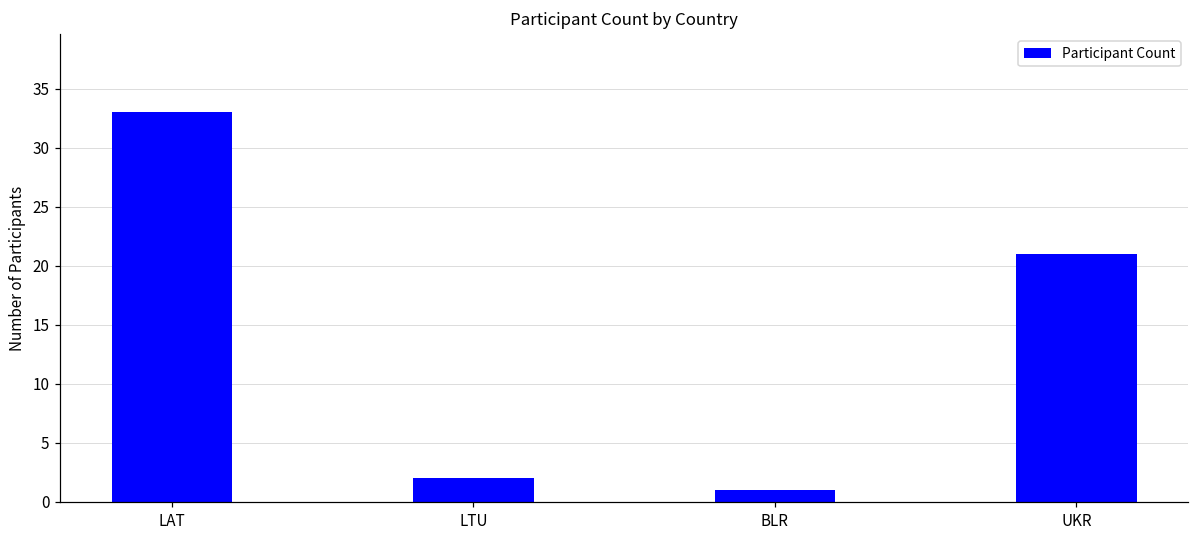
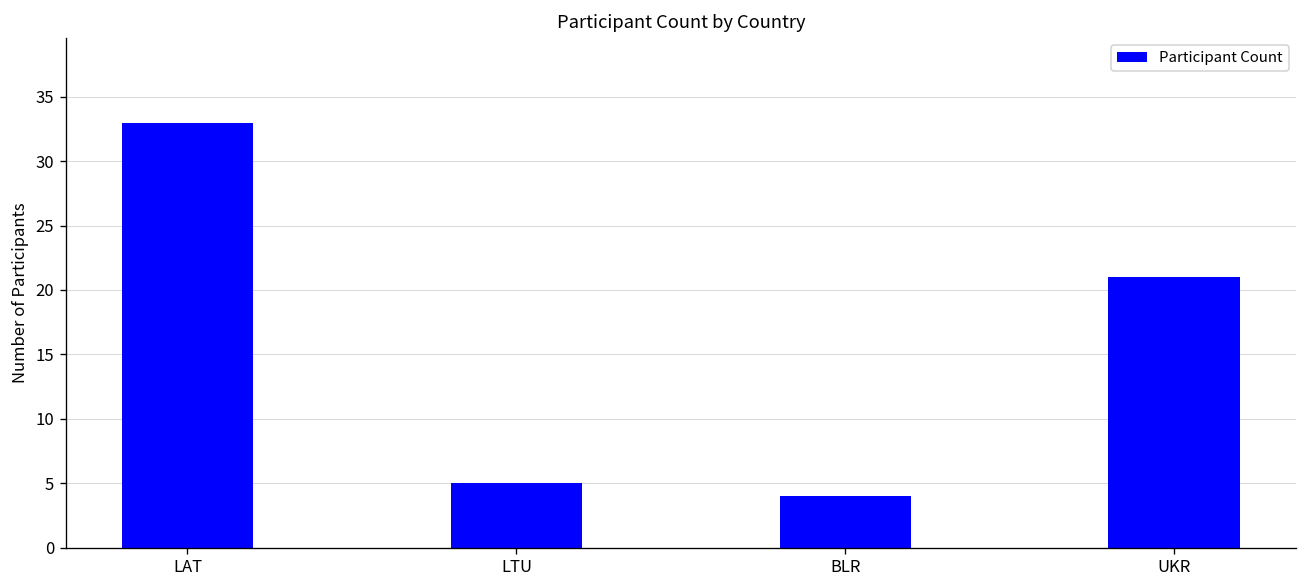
LTU: 2 -> 5
BLR: 1 -> 4
